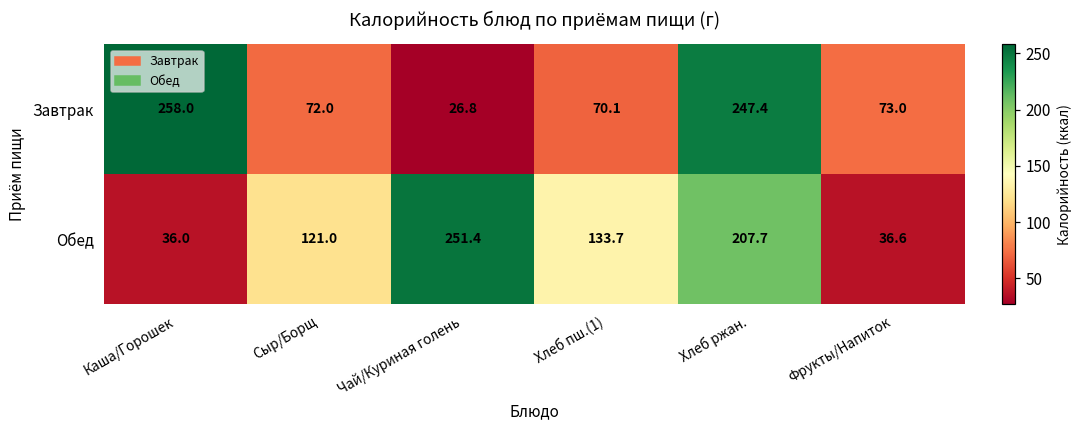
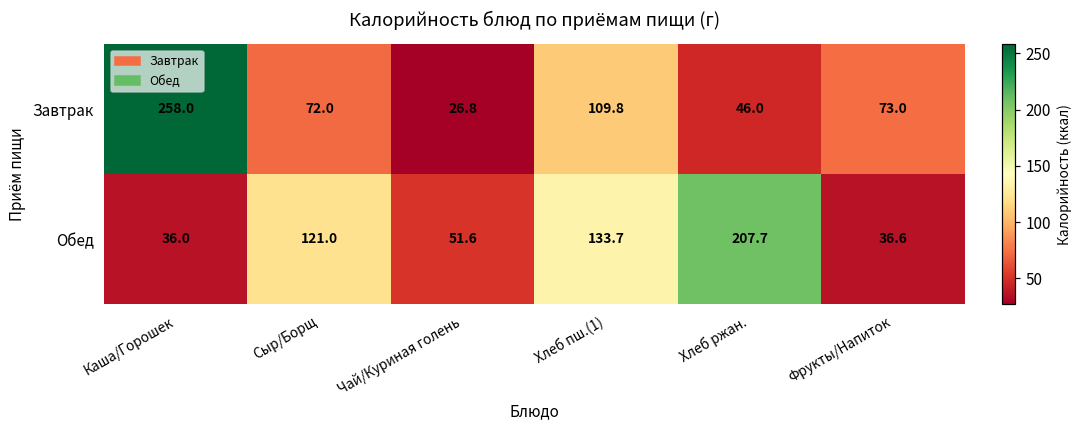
Завтрак, Хлеб пш.(1): 70.1 -> 109.8
Завтрак, Хлеб ржан.: 247.4 -> 46.0
Обед, Чай/Куриная голень: 251.4 -> 51.6
